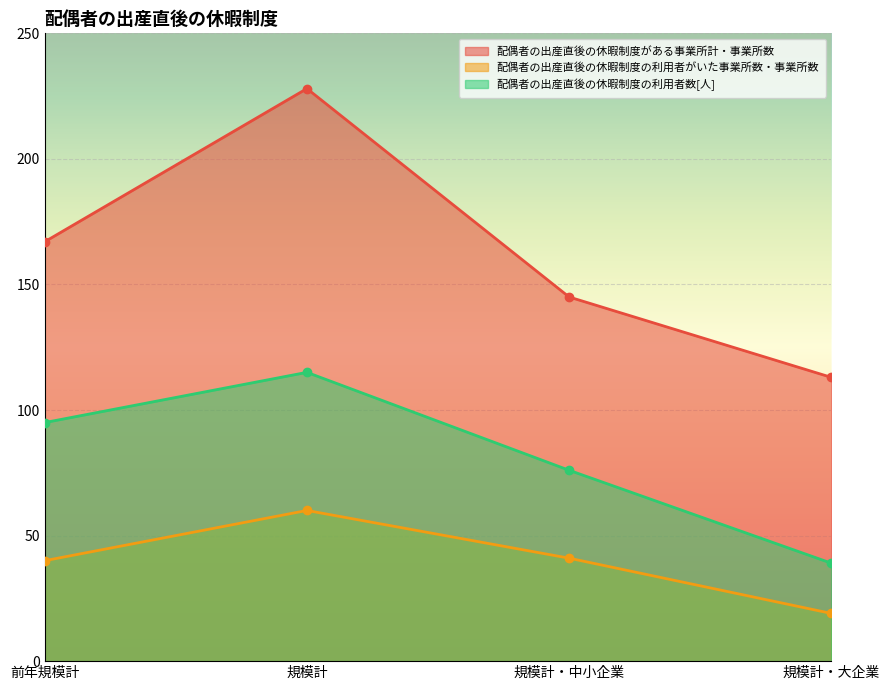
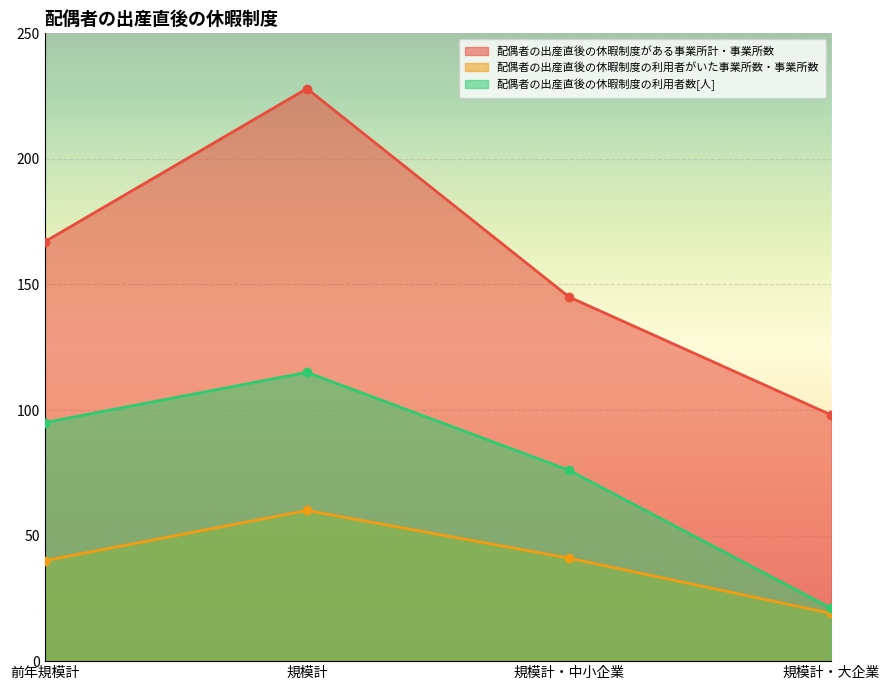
配偶者の出産直後の休暇制度がある事業所計・事業所数, 規模計・大企業: 113 -> 98
配偶者の出産直後の休暇制度の利用者数[人], 規模計・大企業: 39 -> 21
